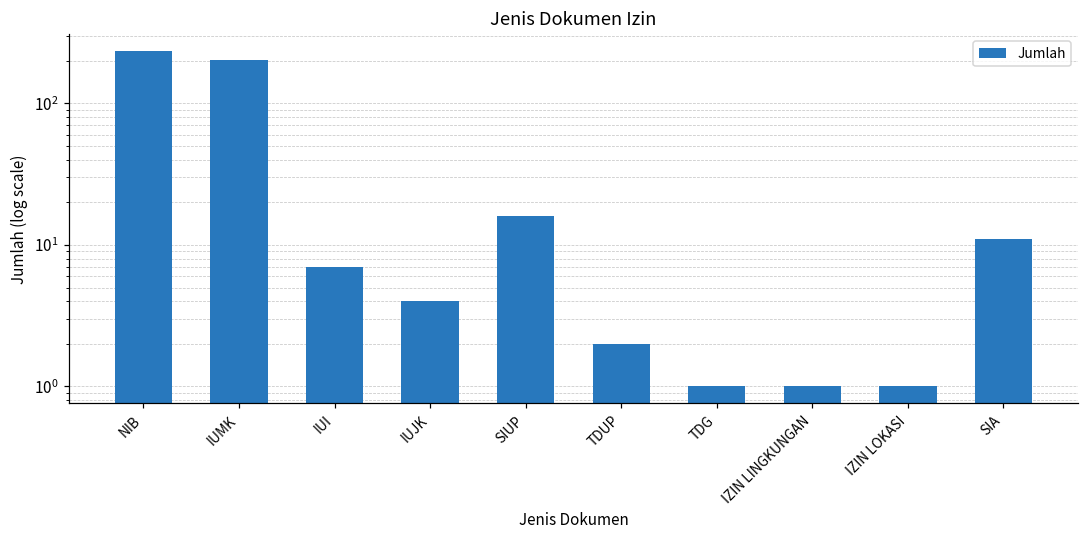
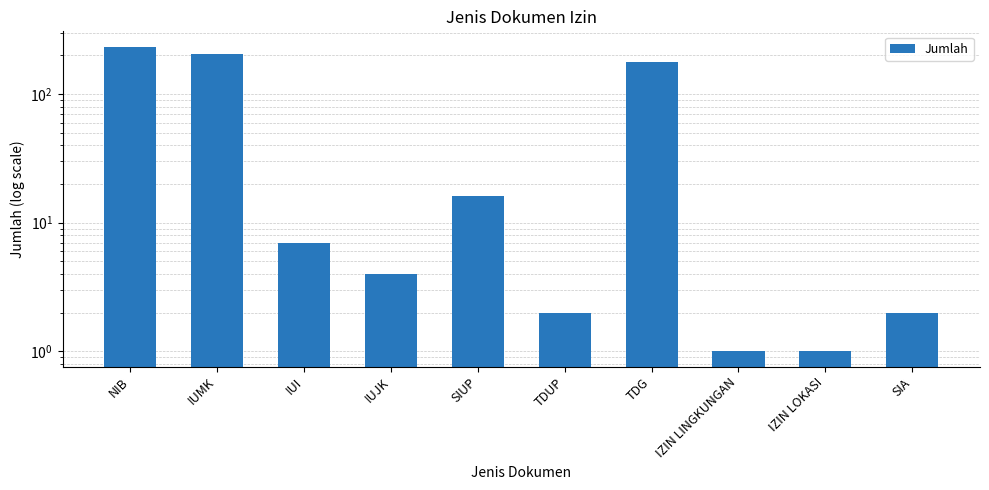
TDG: 1 -> 180
SIA: 11 -> 2
